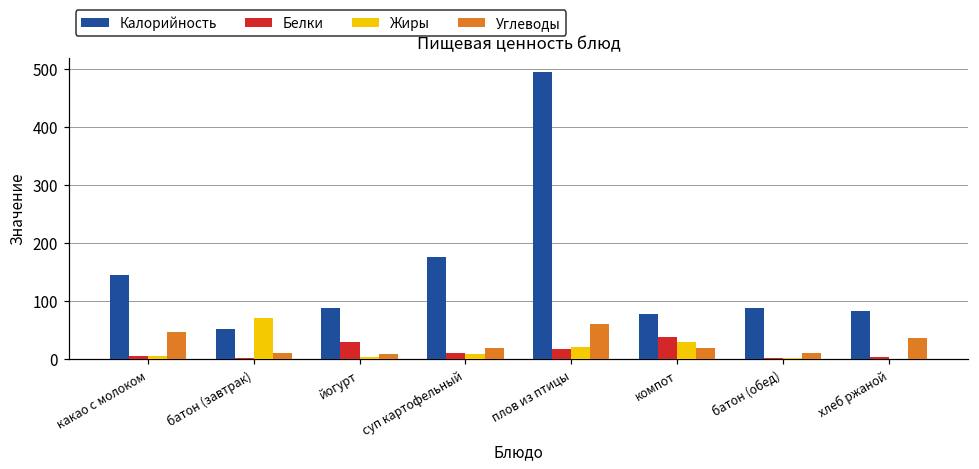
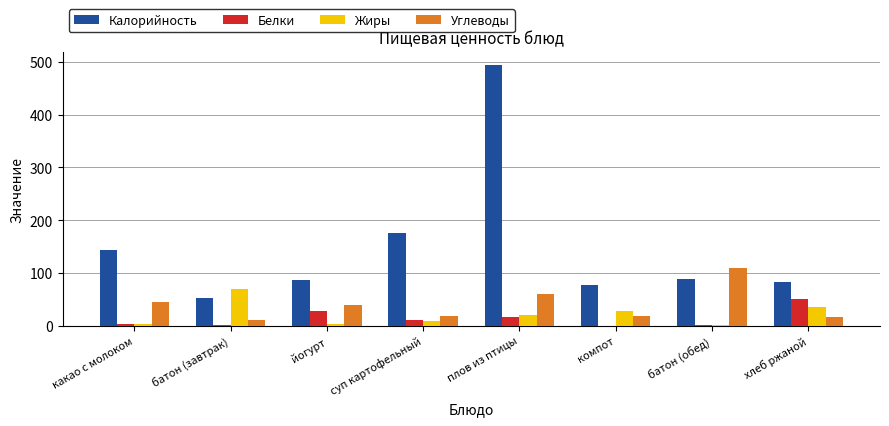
Углеводы, йогурт: 10 -> 40
Белки, компот: 40 -> 0
Углеводы, батон (обед): 10 -> 110
Белки, хлеб ржаной: 0 -> 50
Жиры, хлеб ржаной: 0 -> 40
Углеводы, хлеб ржаной: 40 -> 20
